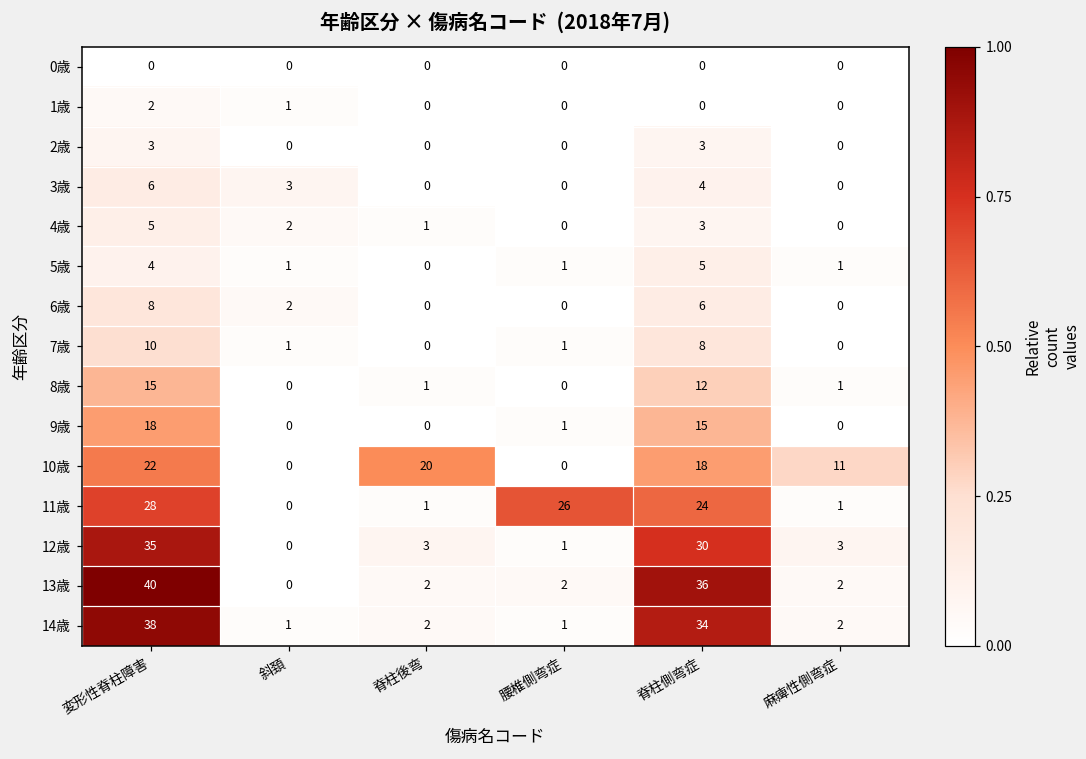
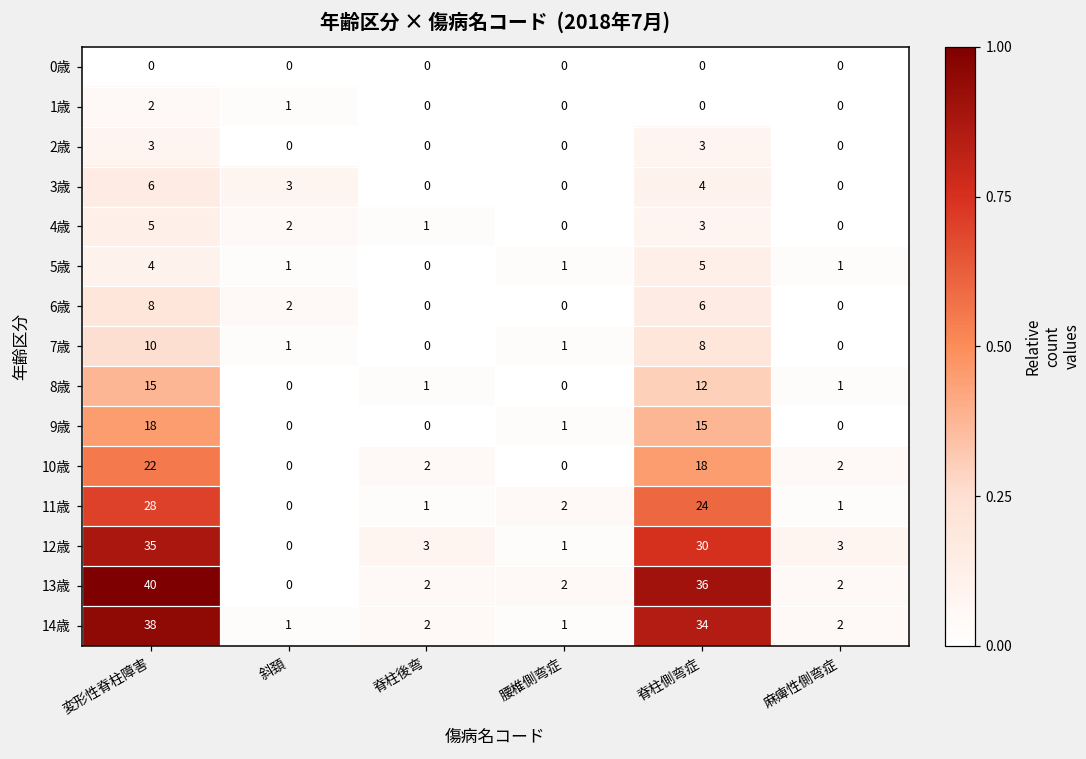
10歳, 脊柱後弯: 20 -> 2
10歳, 麻痺性側弯症: 11 -> 2
11歳, 腰椎側弯症: 26 -> 2
